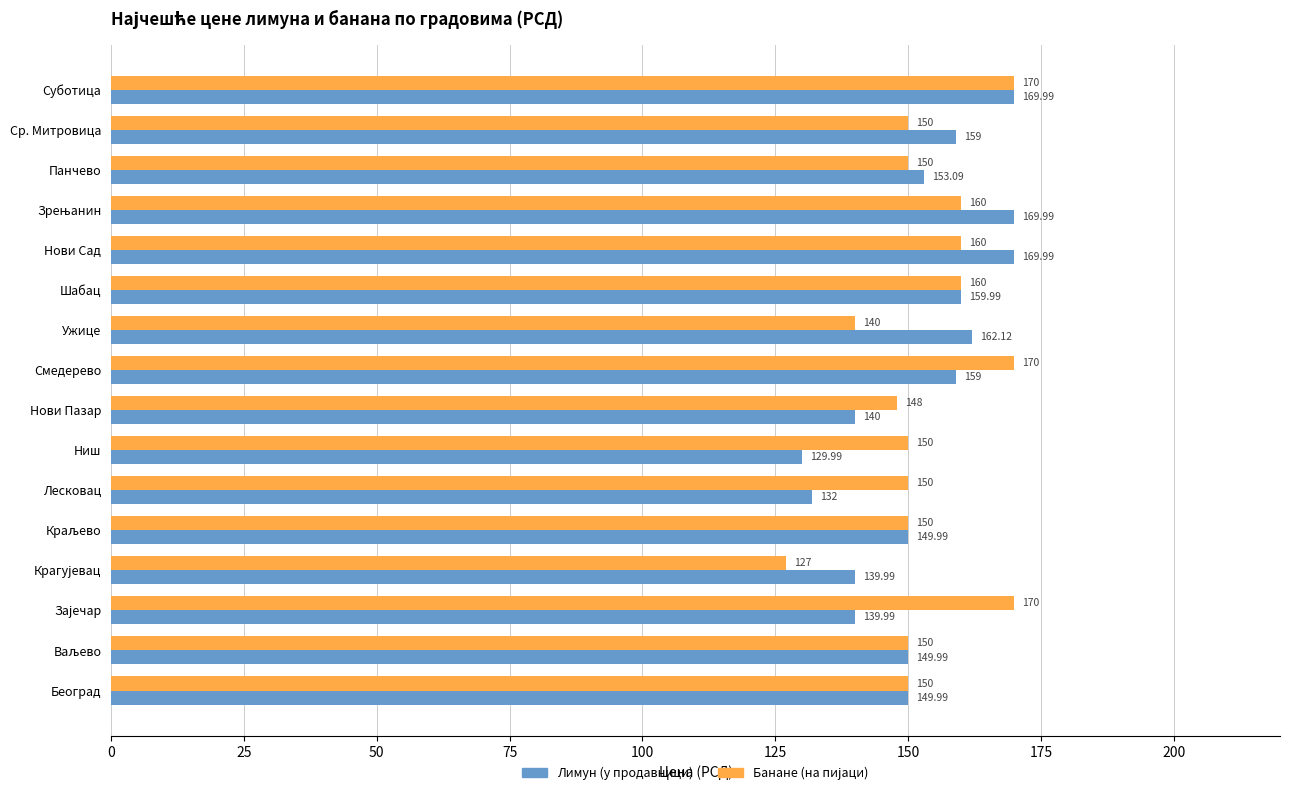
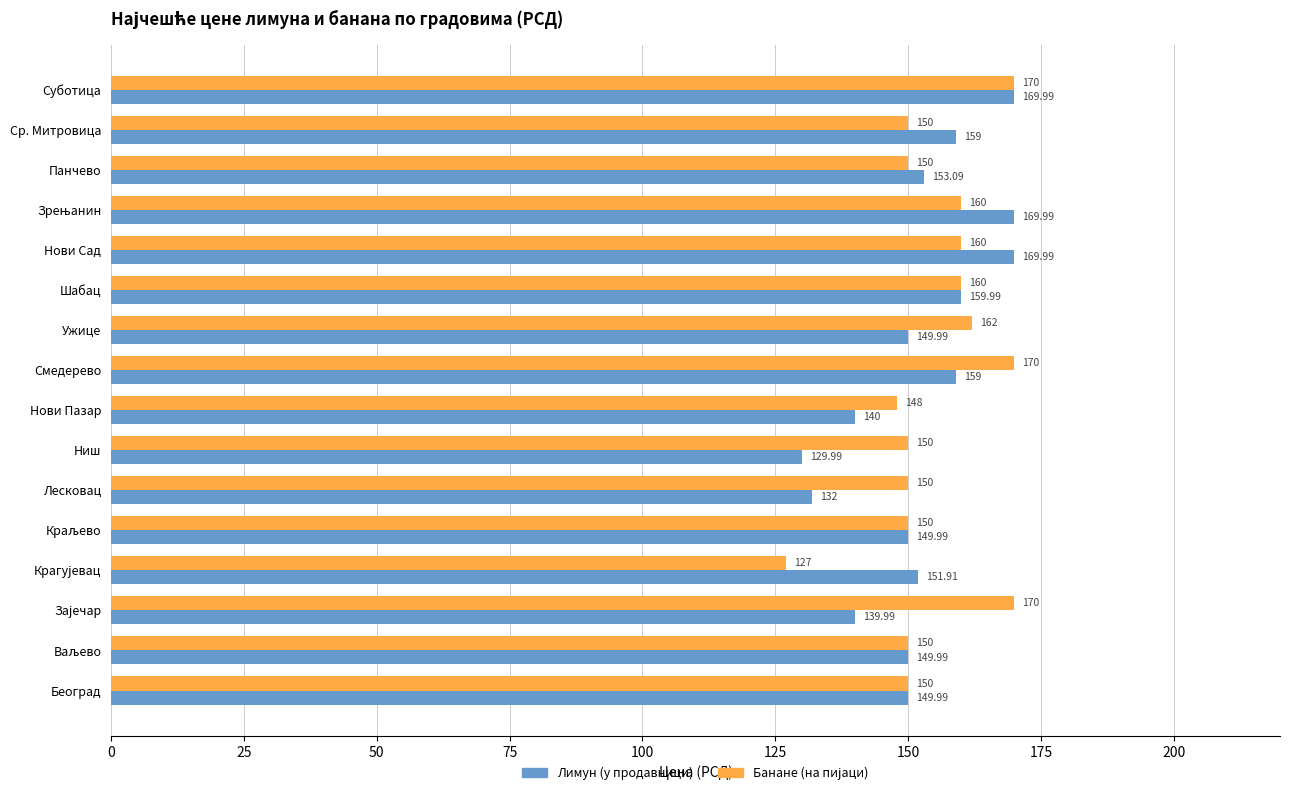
Банане (на пијаци), Ужице: 140 -> 162
Лимун (у продавници), Ужице: 162.12 -> 149.99
Лимун (у продавници), Крагујевац: 139.99 -> 151.91
